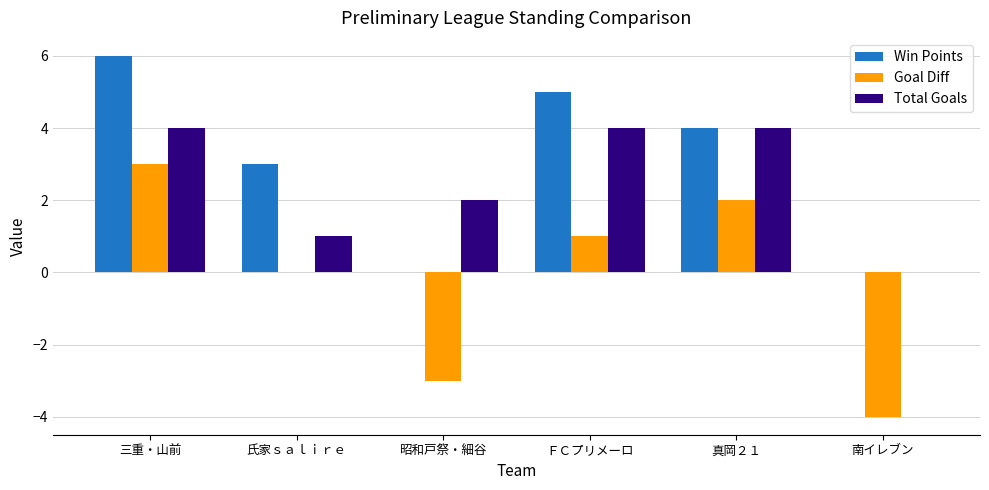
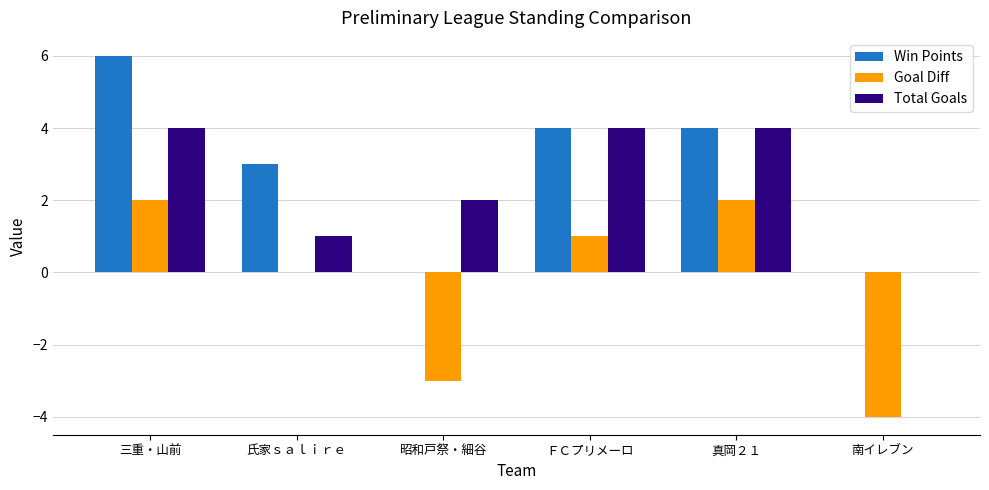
Goal Diff, 三重・山前: 3 -> 2
Win Points, ＦＣプリメーロ: 5 -> 4
